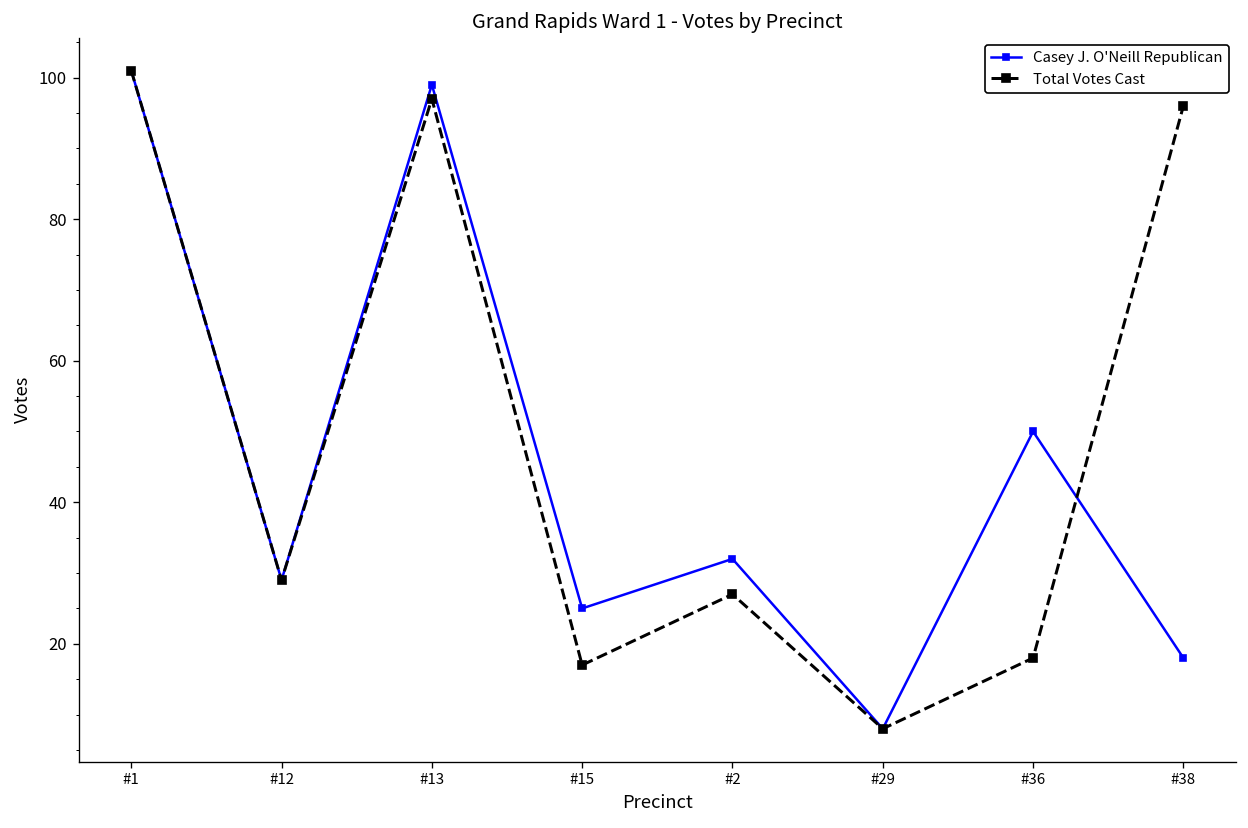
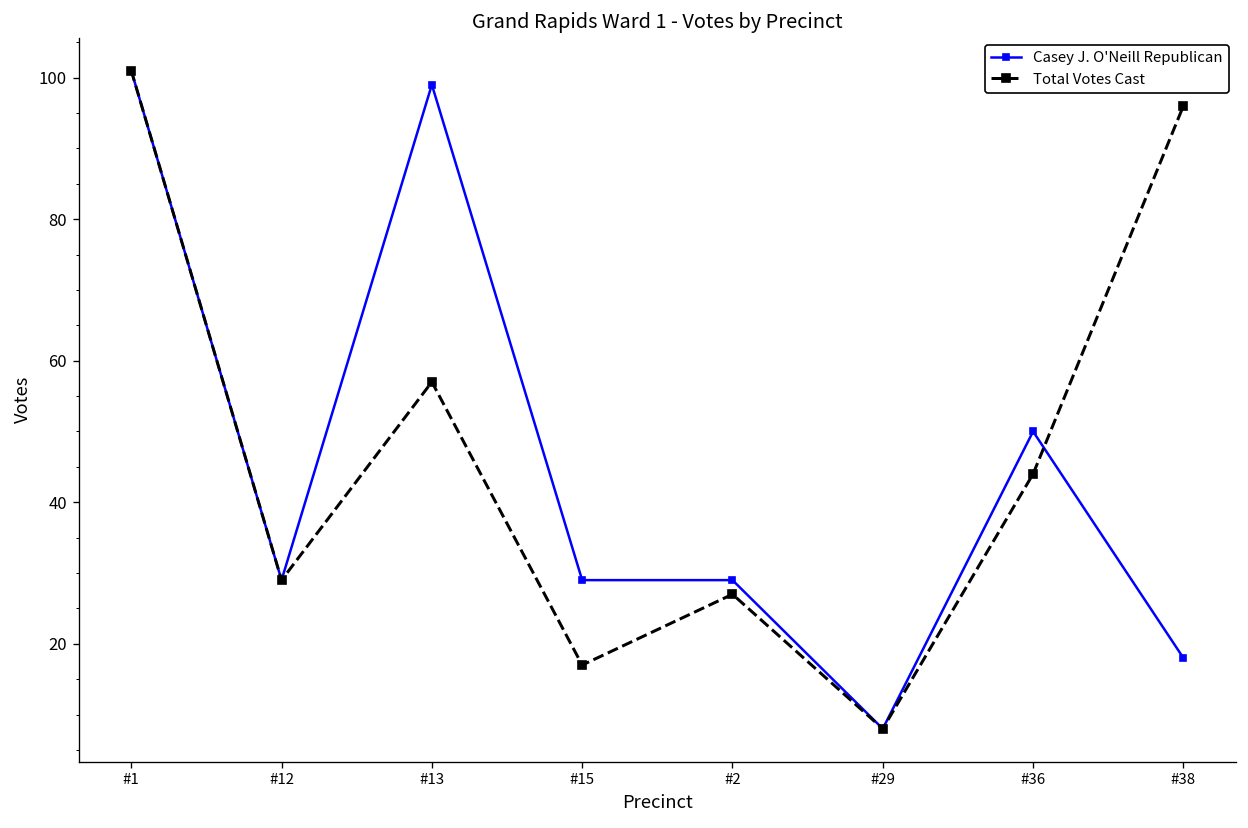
Total Votes Cast, #13: 97 -> 57
Casey J. O'Neill Republican, #15: 25 -> 29
Casey J. O'Neill Republican, #2: 32 -> 29
Total Votes Cast, #36: 18 -> 44
